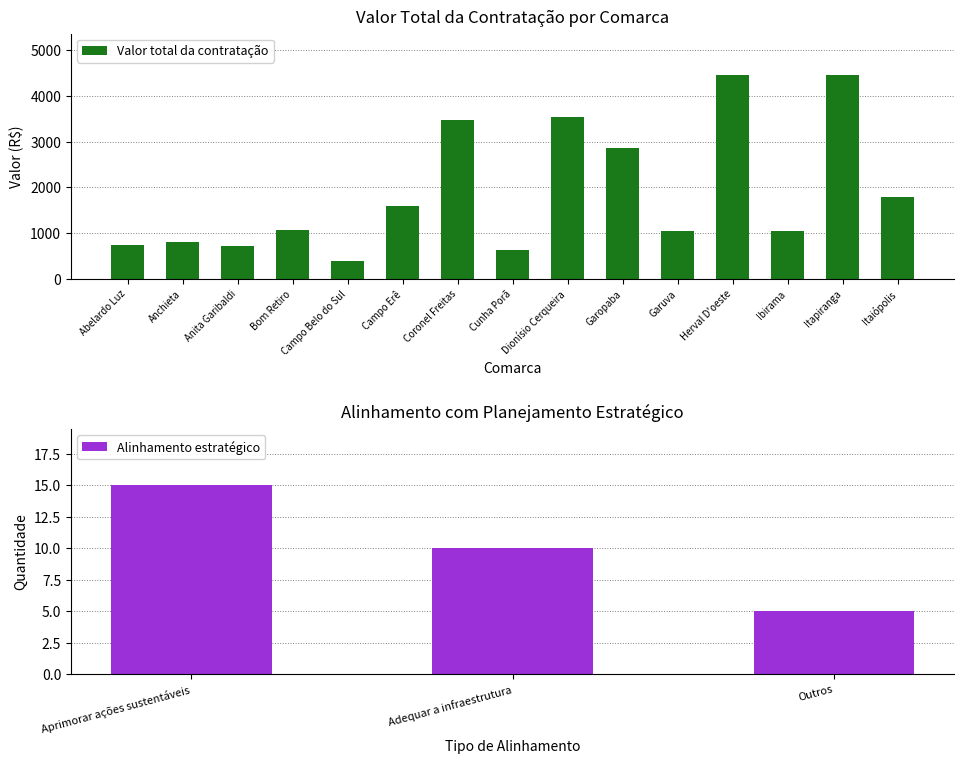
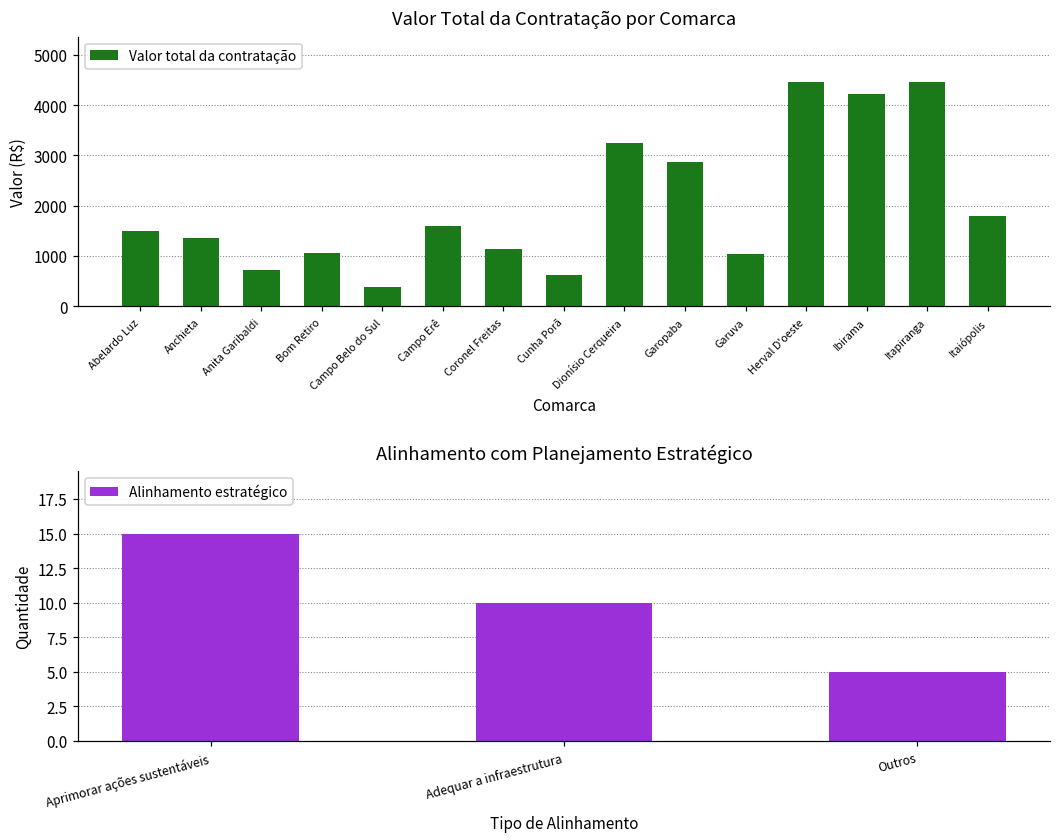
Valor Total da Contratação por Comarca, Abelardo Luz: 700 -> 1500
Valor Total da Contratação por Comarca, Anchieta: 800 -> 1400
Valor Total da Contratação por Comarca, Coronel Freitas: 3500 -> 1100
Valor Total da Contratação por Comarca, Dionísio Cerqueira: 3600 -> 3200
Valor Total da Contratação por Comarca, Ibirama: 1100 -> 4200
